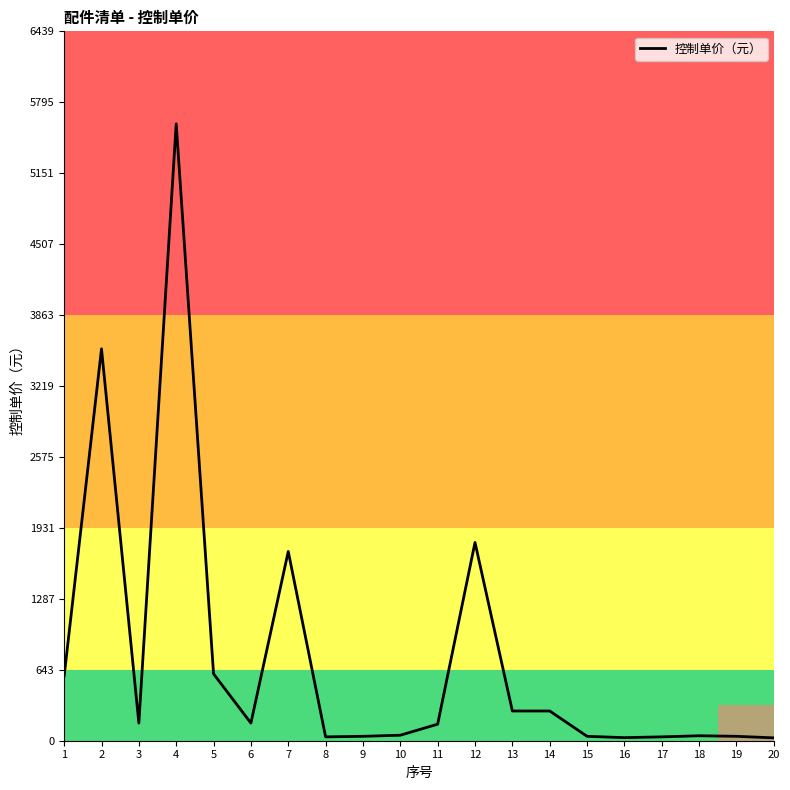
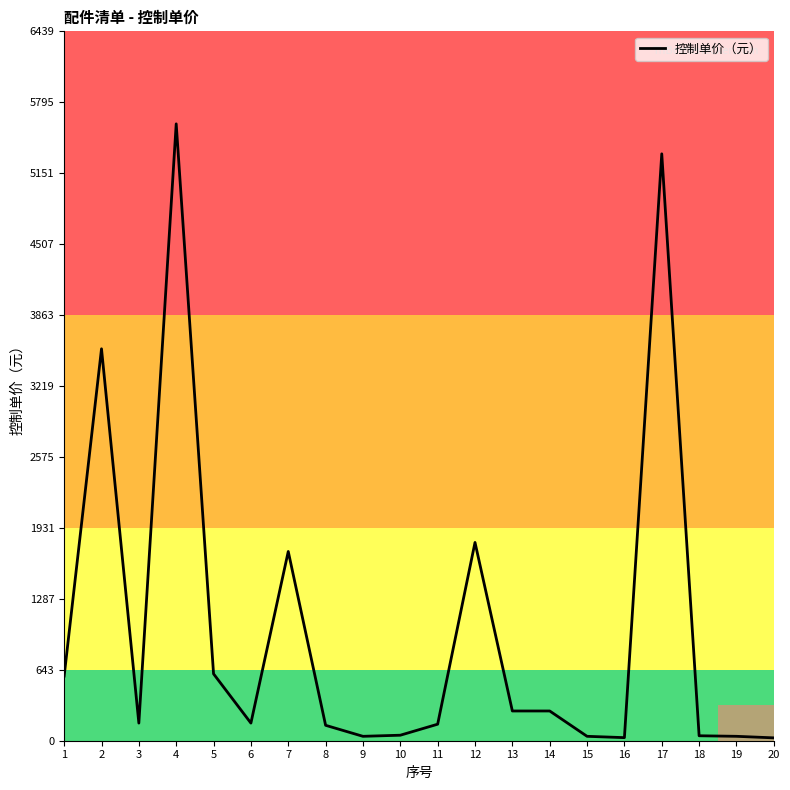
8: 30 -> 140
17: 30 -> 5330
